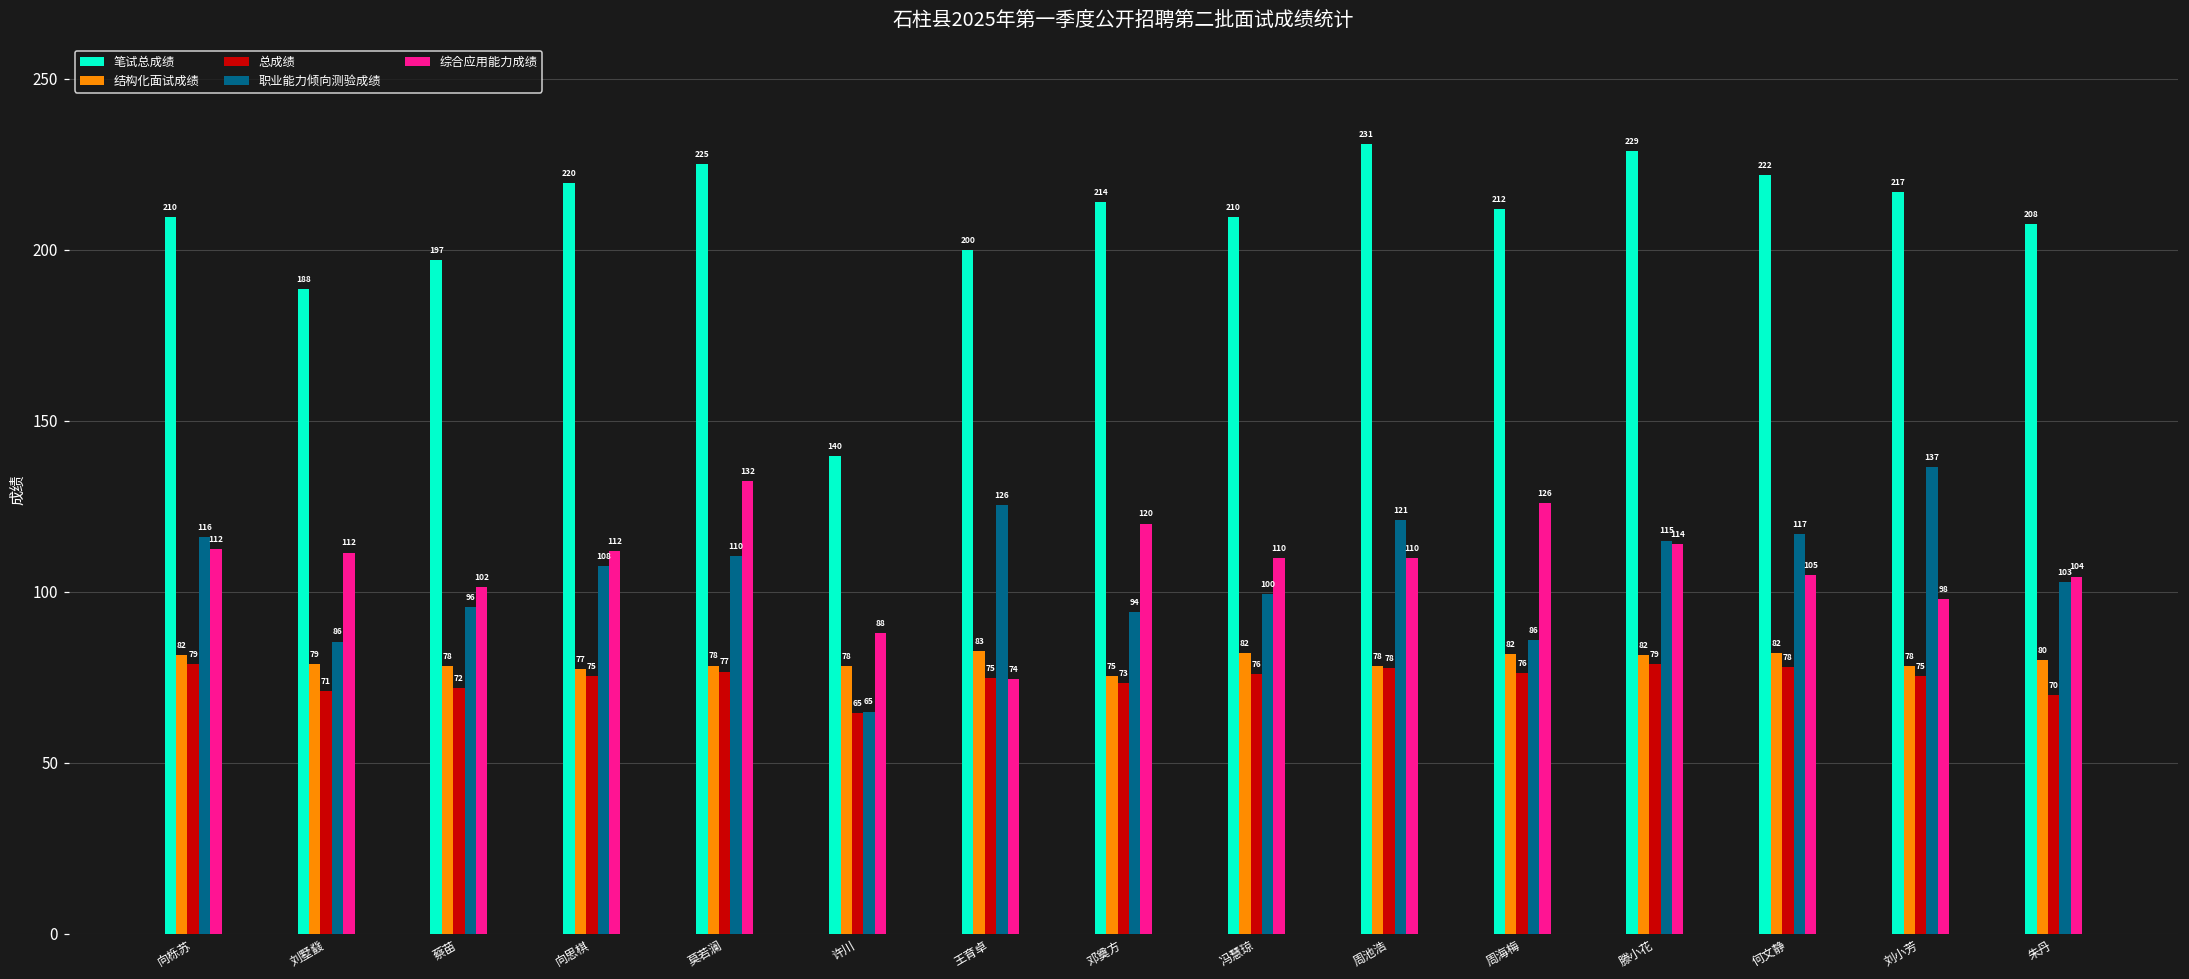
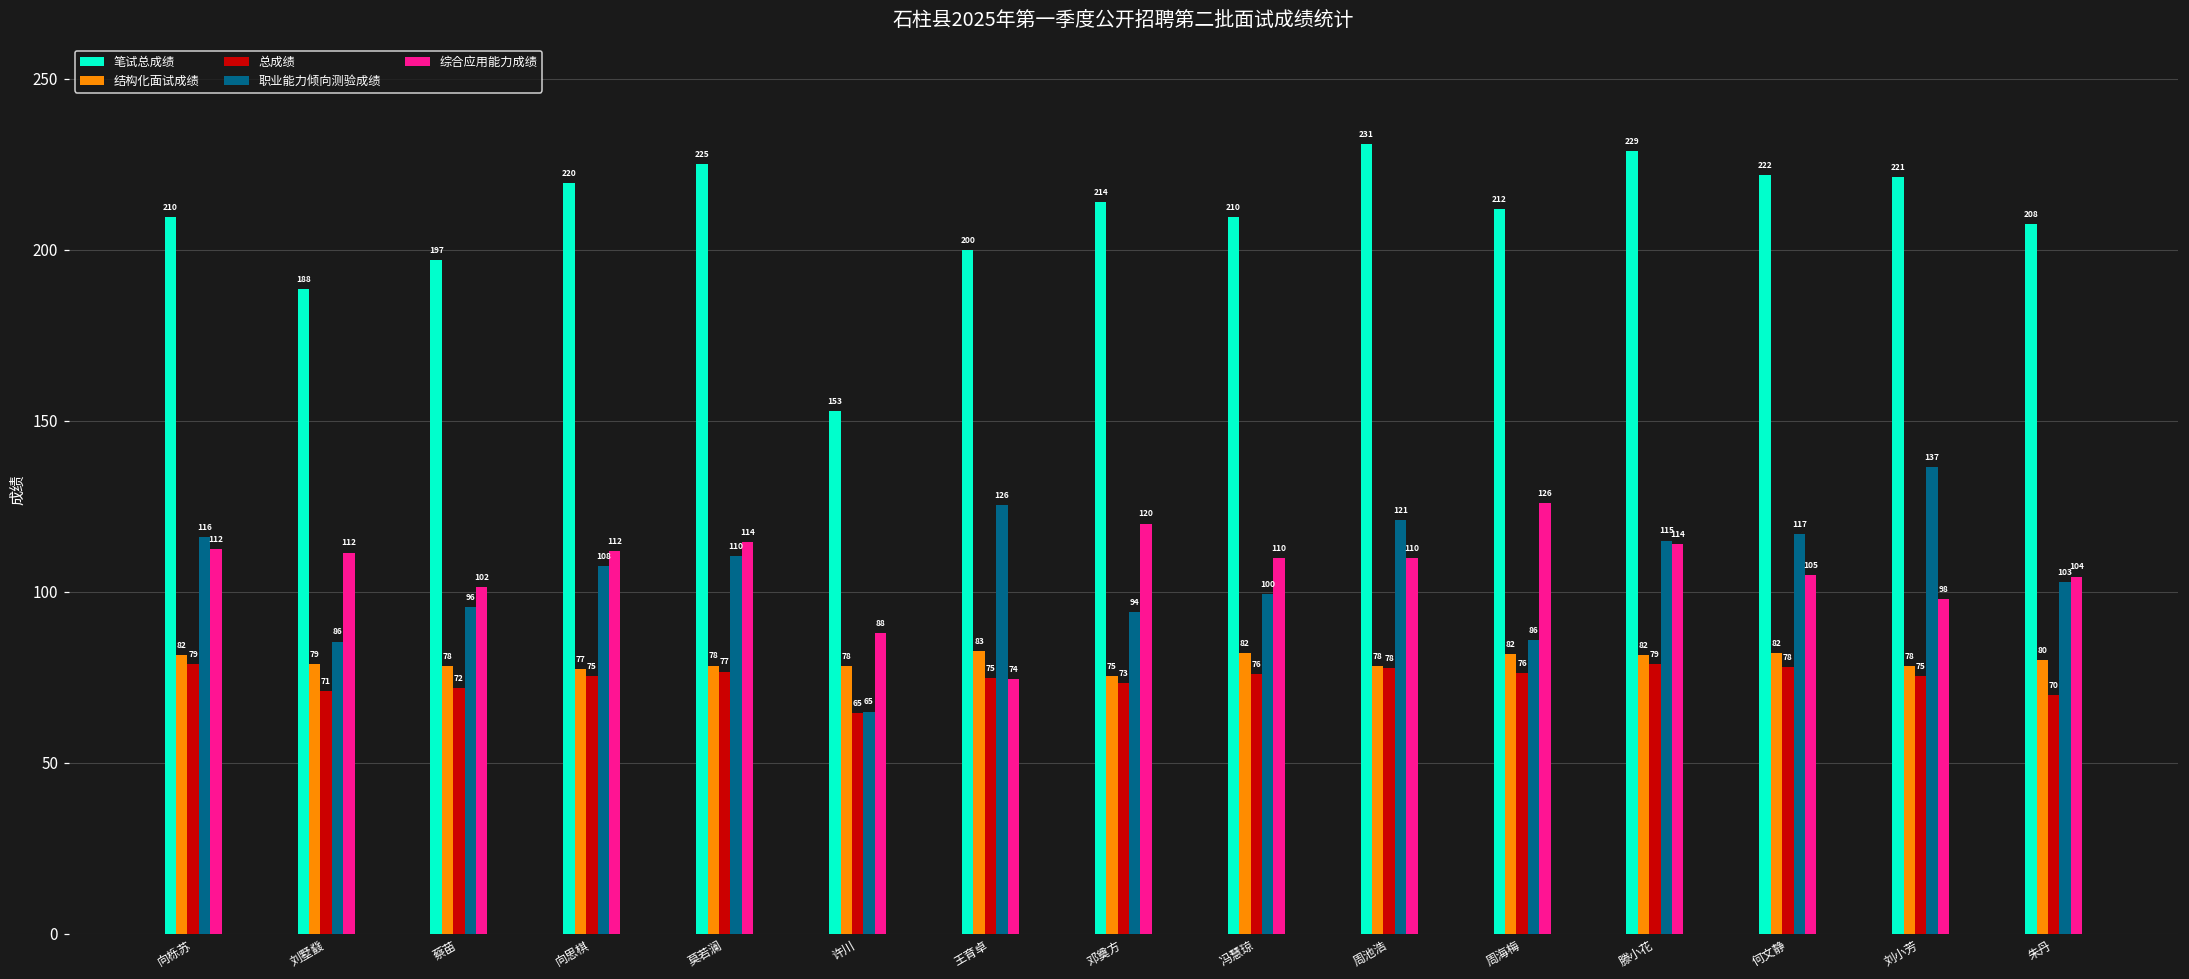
综合应用能力成绩, 莫若澜: 132 -> 114
笔试总成绩, 许川: 140 -> 153
笔试总成绩, 刘小芳: 217 -> 221
